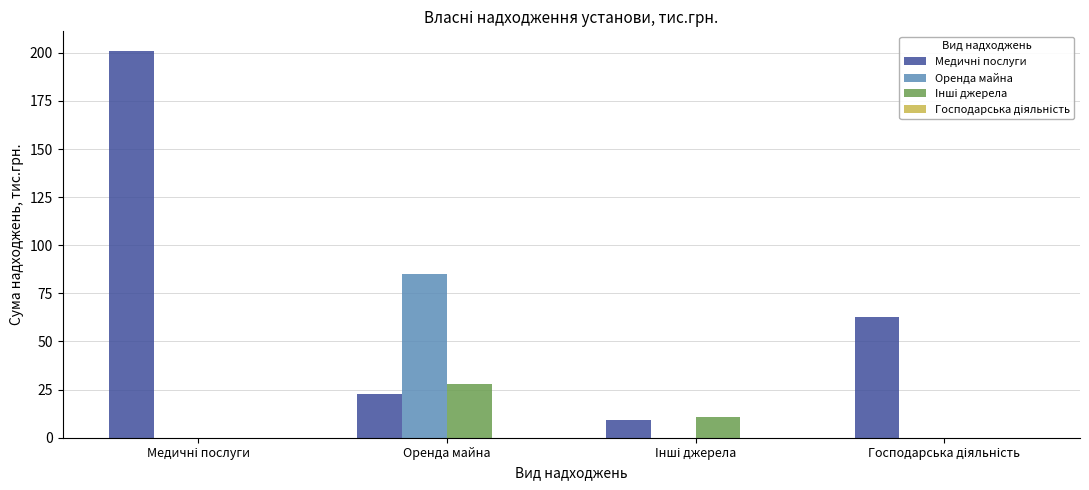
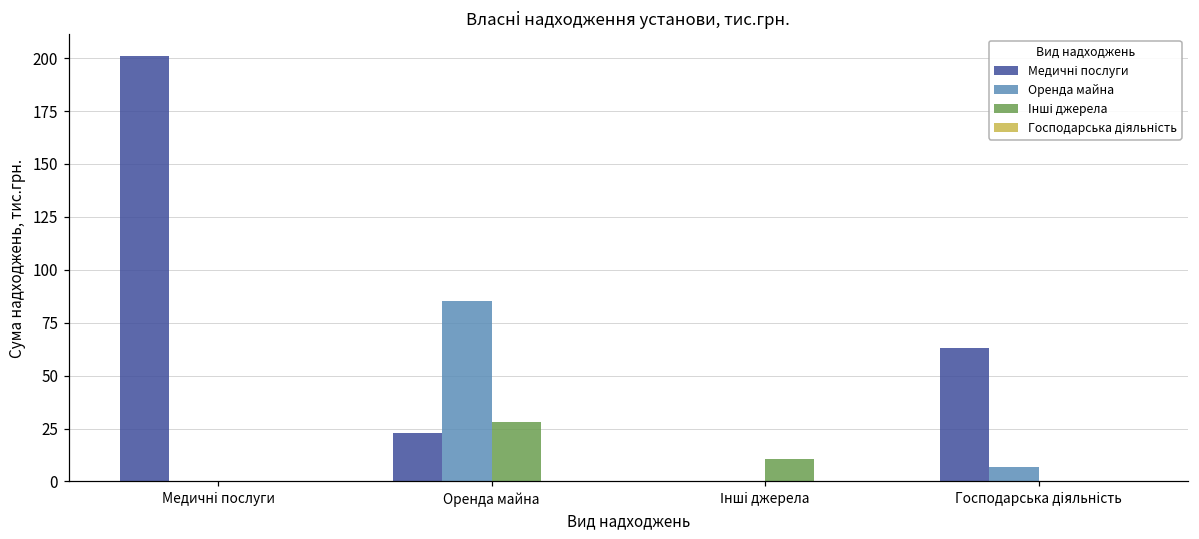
Медичні послуги, Інші джерела: 9 -> 0
Оренда майна, Господарська діяльність: 0 -> 7
